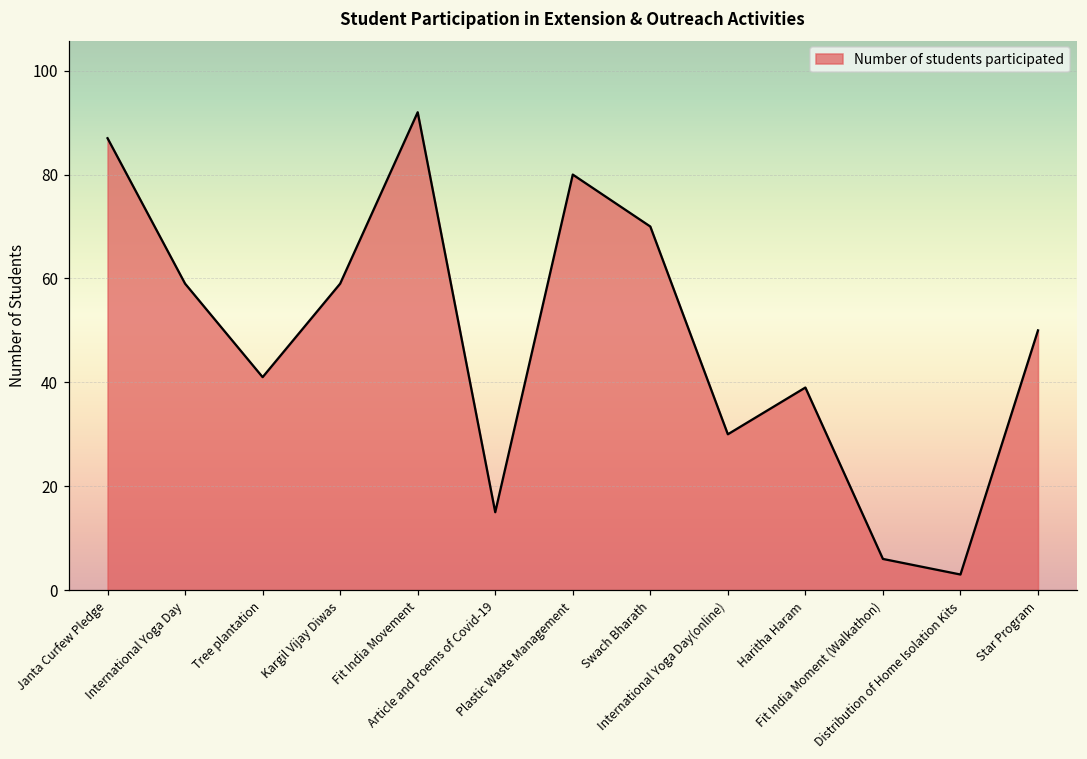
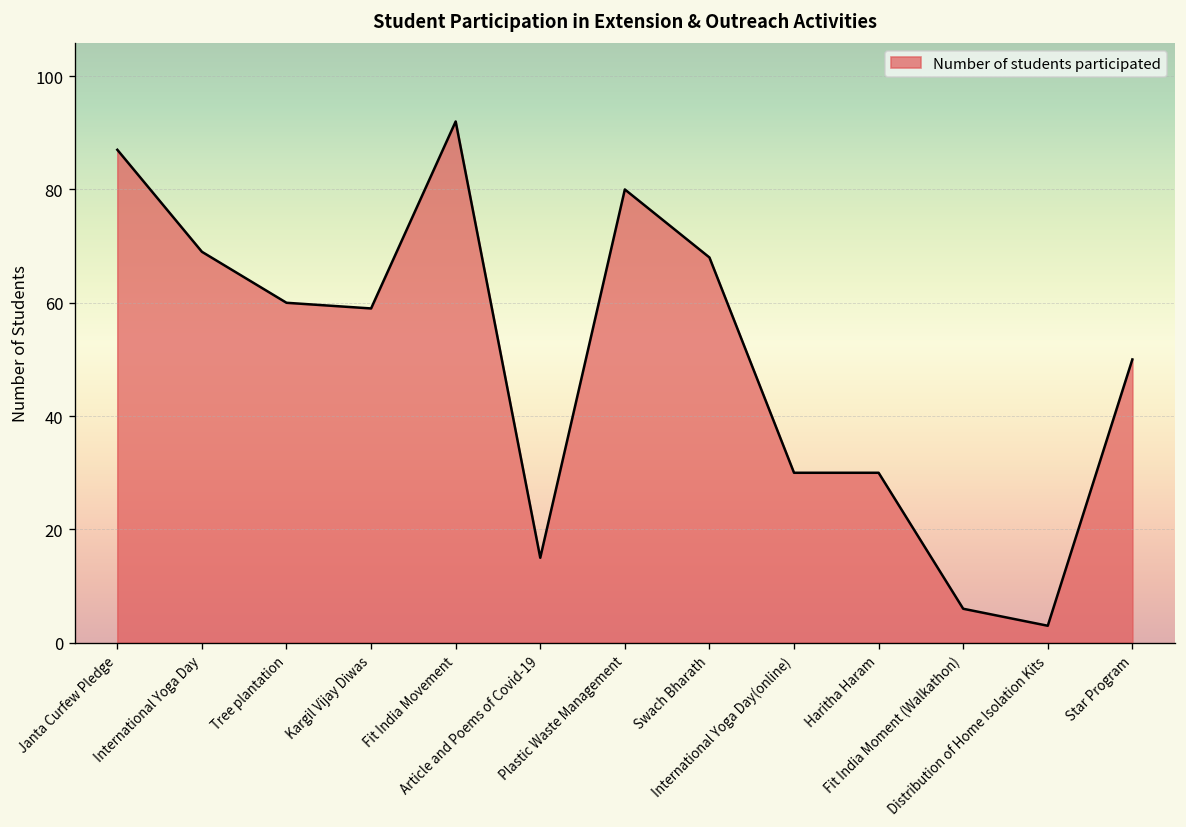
International Yoga Day: 59 -> 69
Tree plantation: 41 -> 60
Swach Bharath: 70 -> 68
Haritha Haram: 39 -> 30
